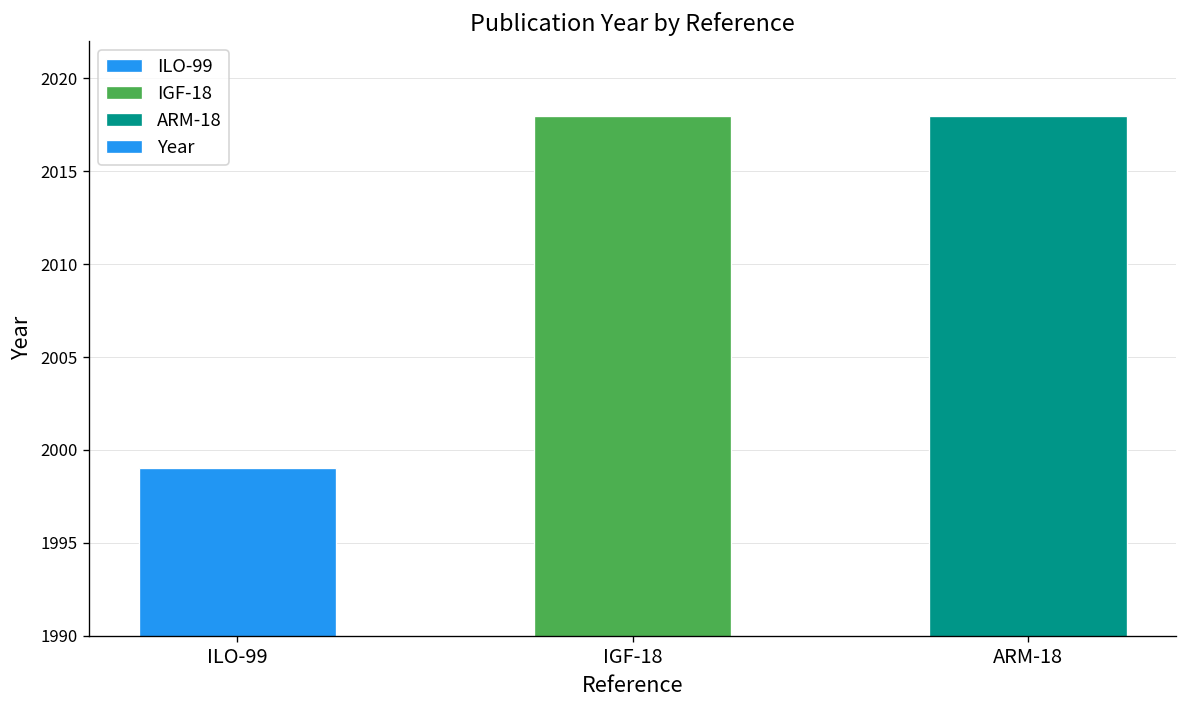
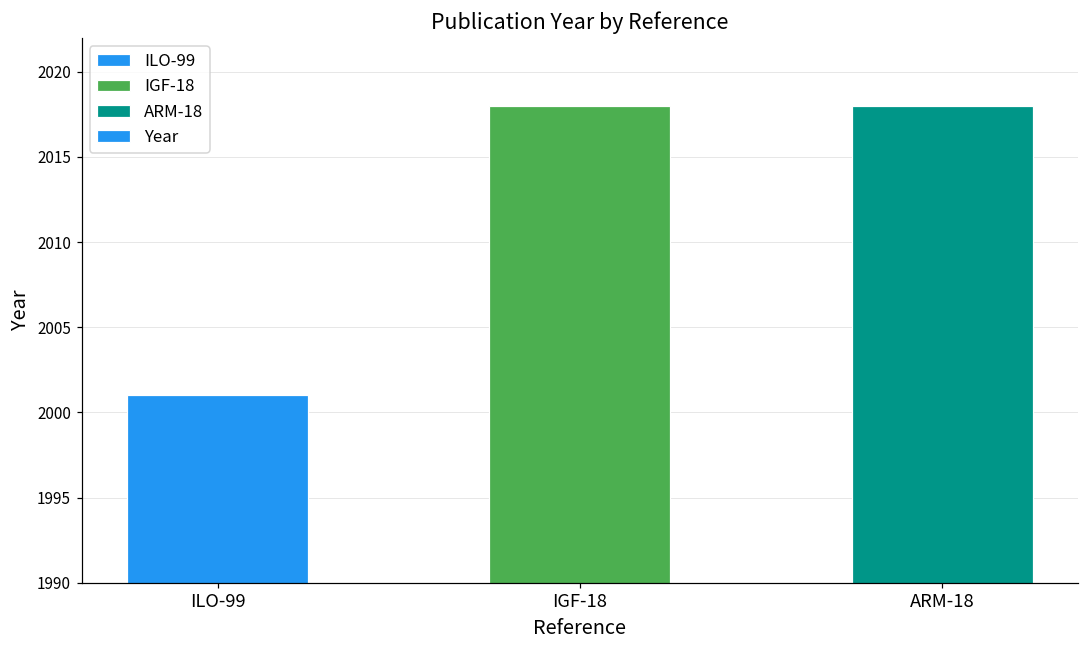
ILO-99: 1999 -> 2001
